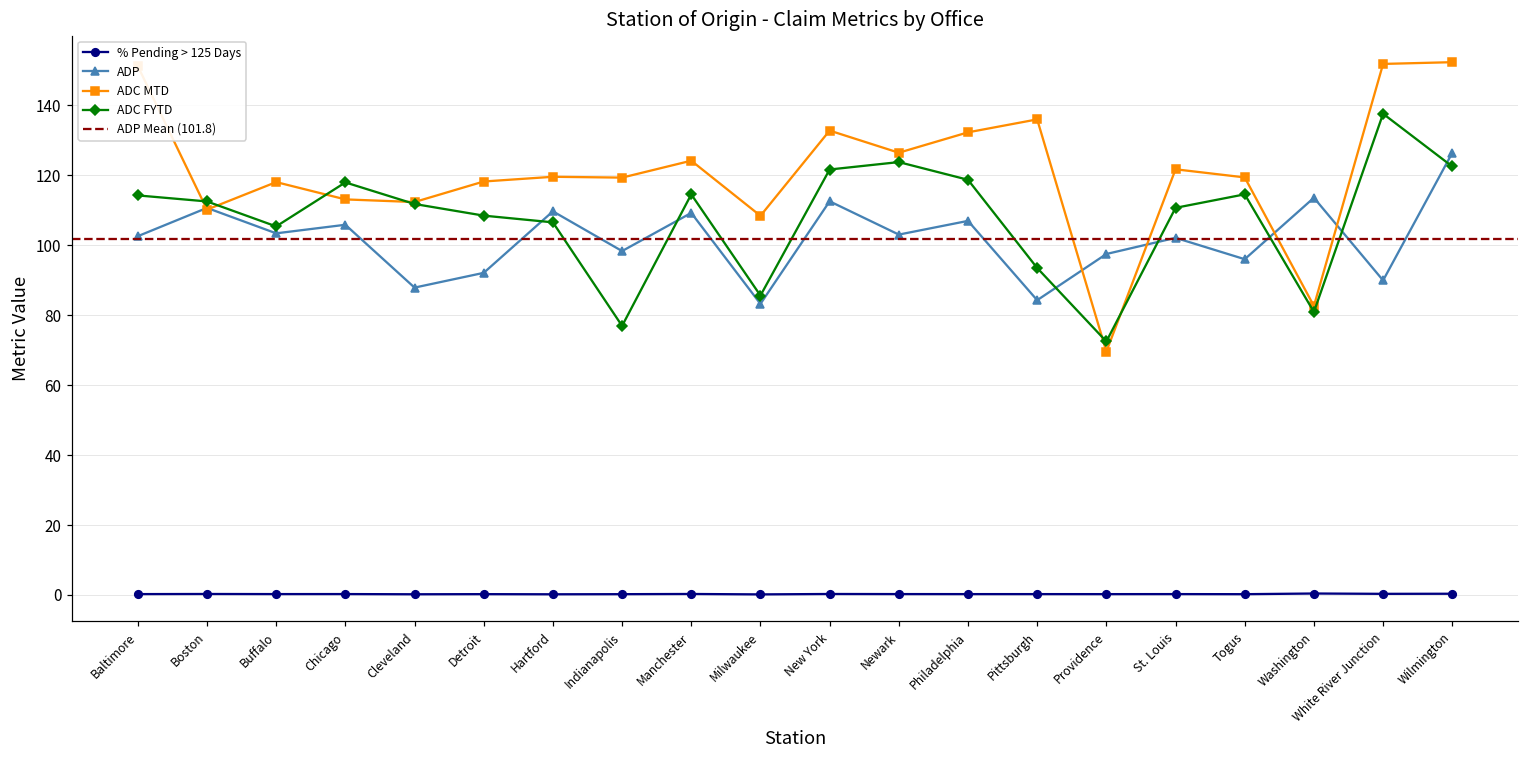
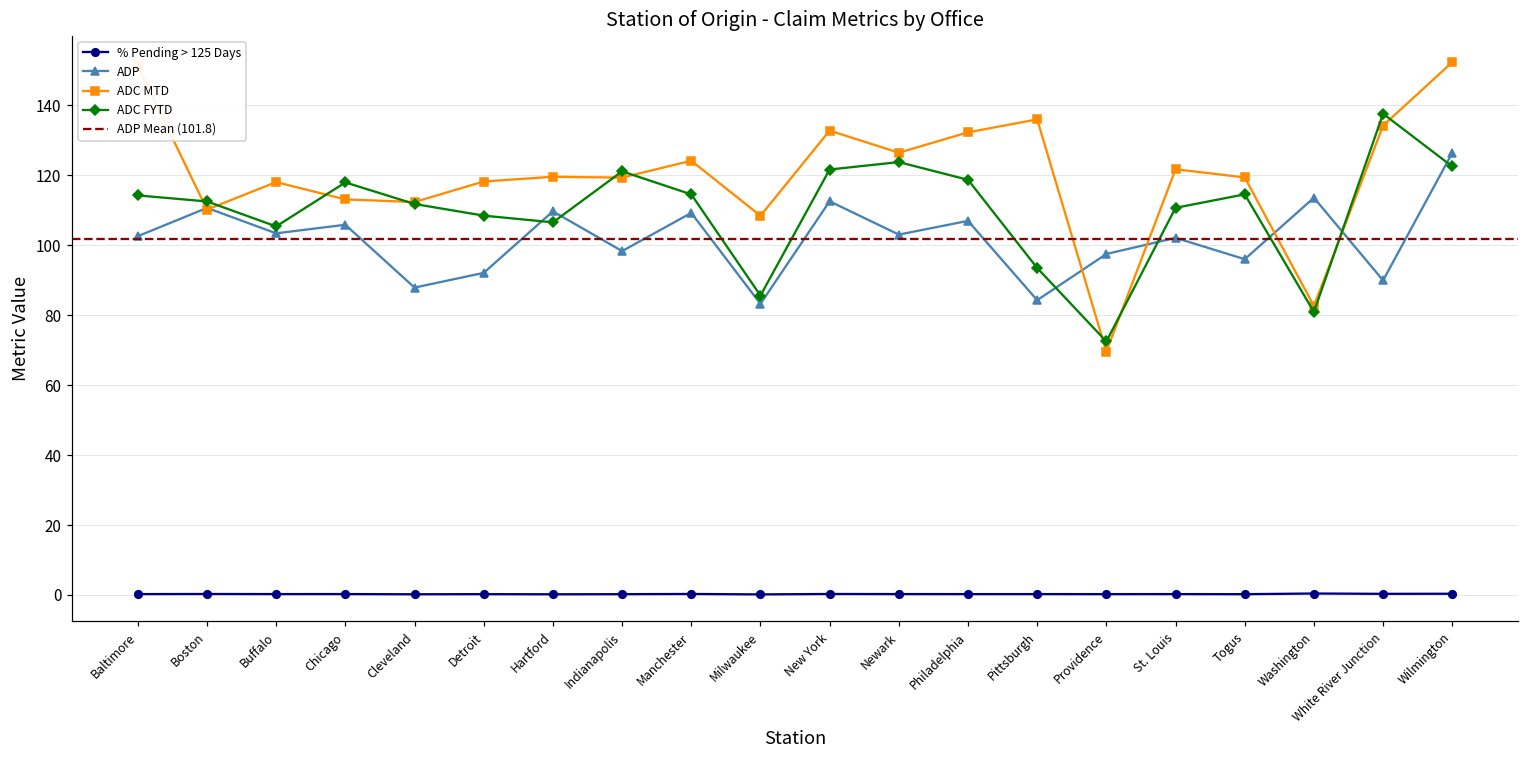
ADC FYTD, Indianapolis: 77 -> 121
ADC MTD, White River Junction: 152 -> 134
